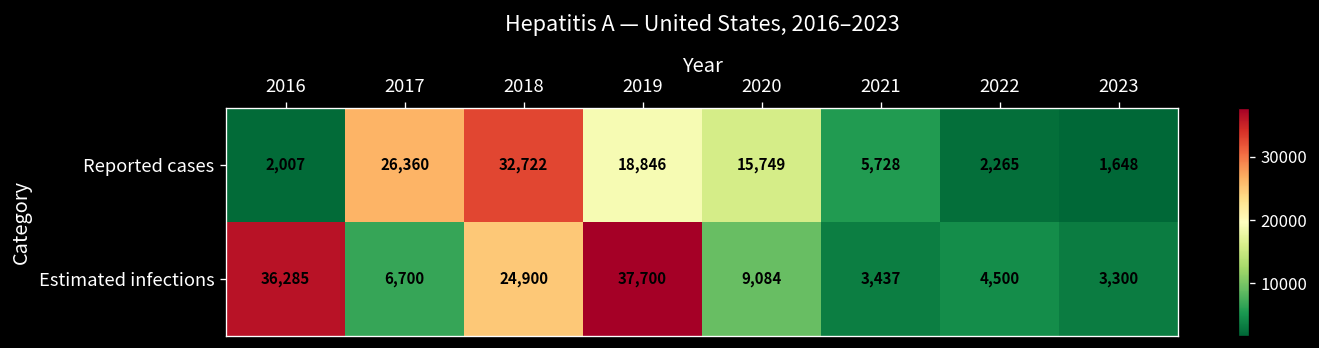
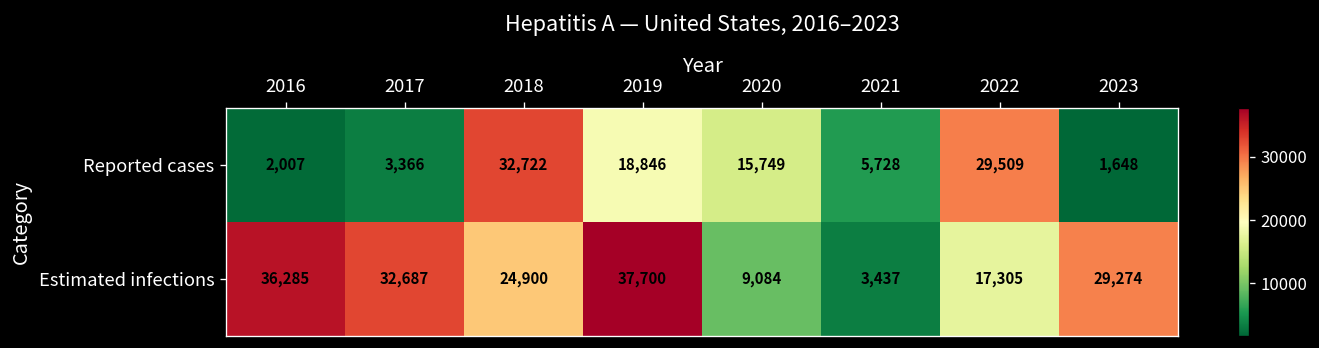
Reported cases, 2017: 26,360 -> 3,366
Reported cases, 2022: 2,265 -> 29,509
Estimated infections, 2017: 6,700 -> 32,687
Estimated infections, 2022: 4,500 -> 17,305
Estimated infections, 2023: 3,300 -> 29,274
